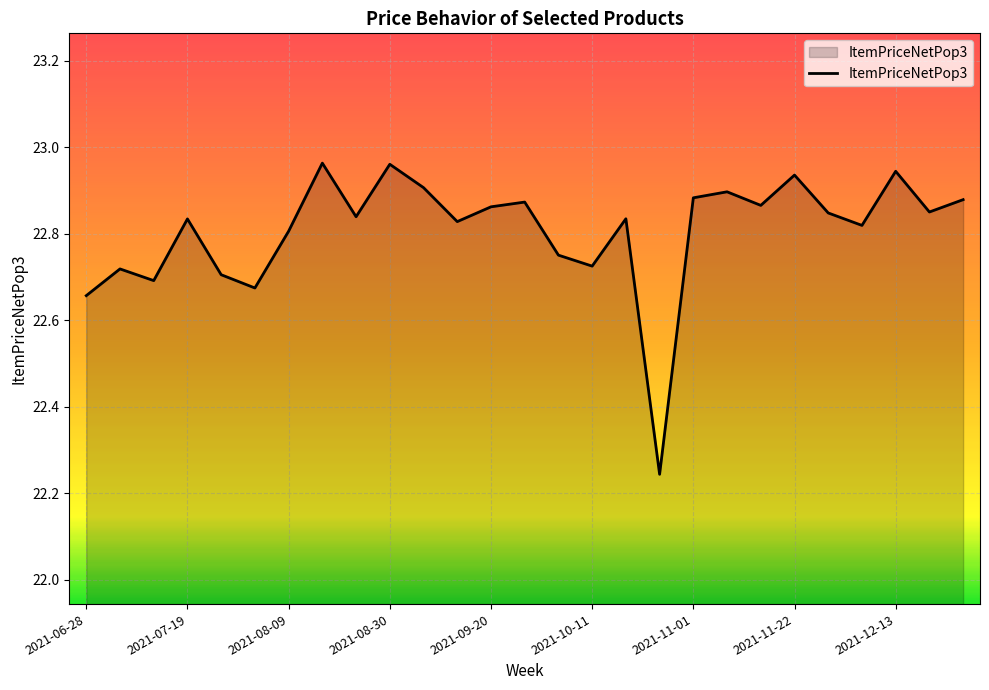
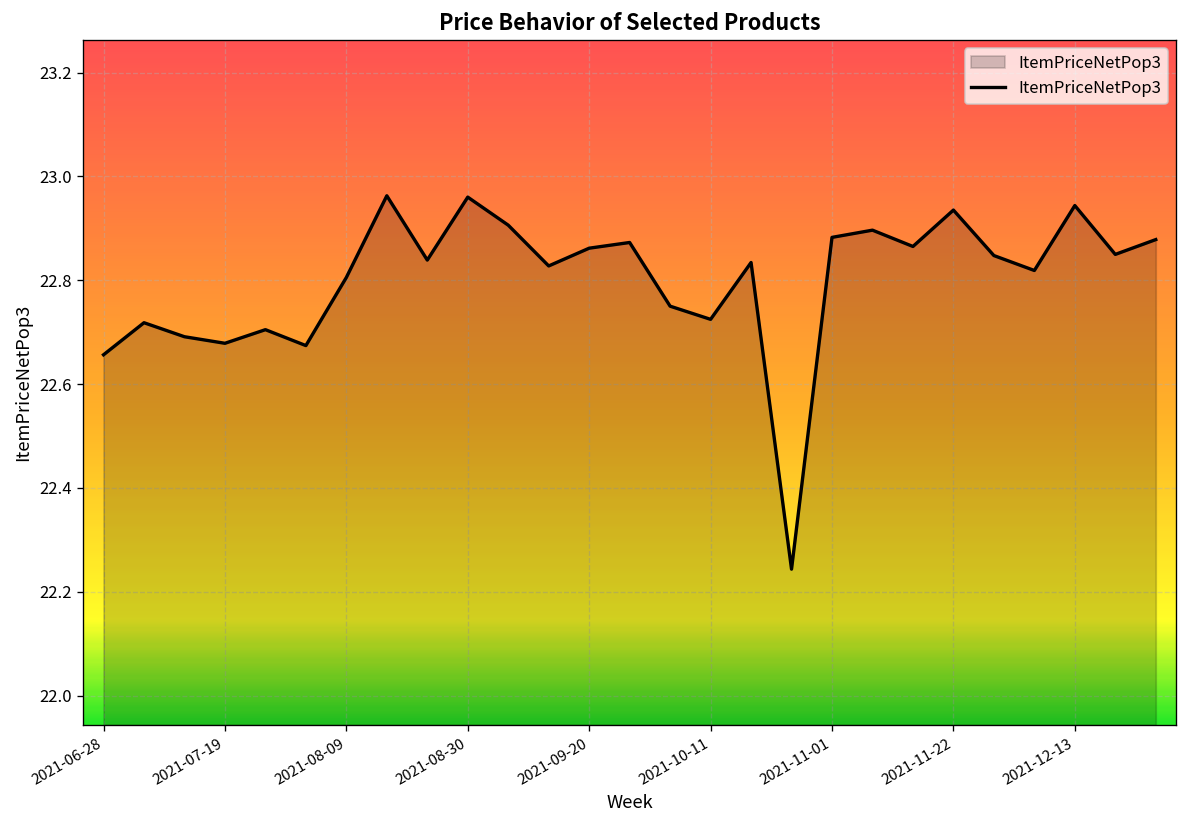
2021-07-19: 22.83 -> 22.68
